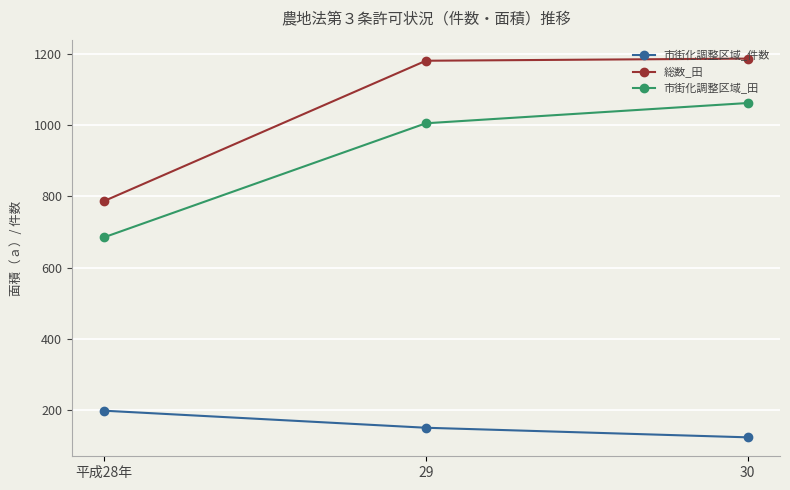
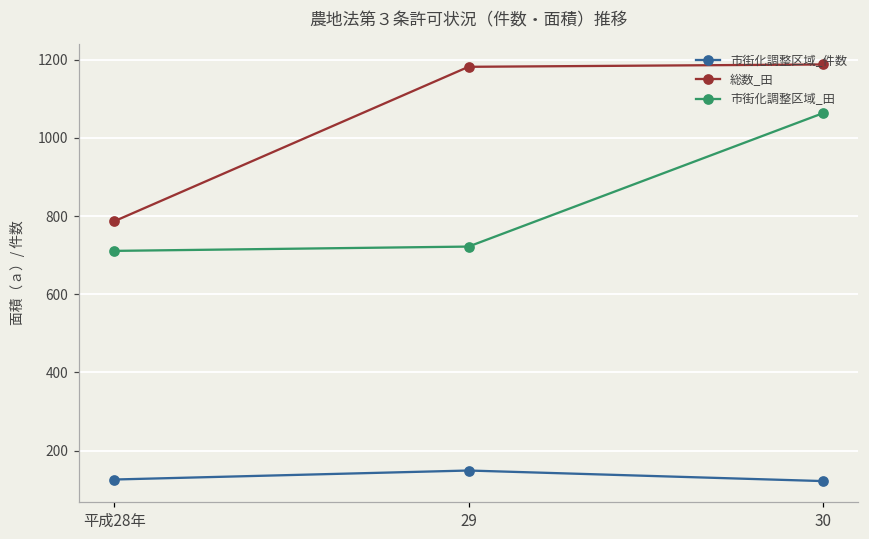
市街化調整区域_件数, 平成28年: 200 -> 130
市街化調整区域_田, 平成28年: 690 -> 710
市街化調整区域_田, 29: 1010 -> 720
